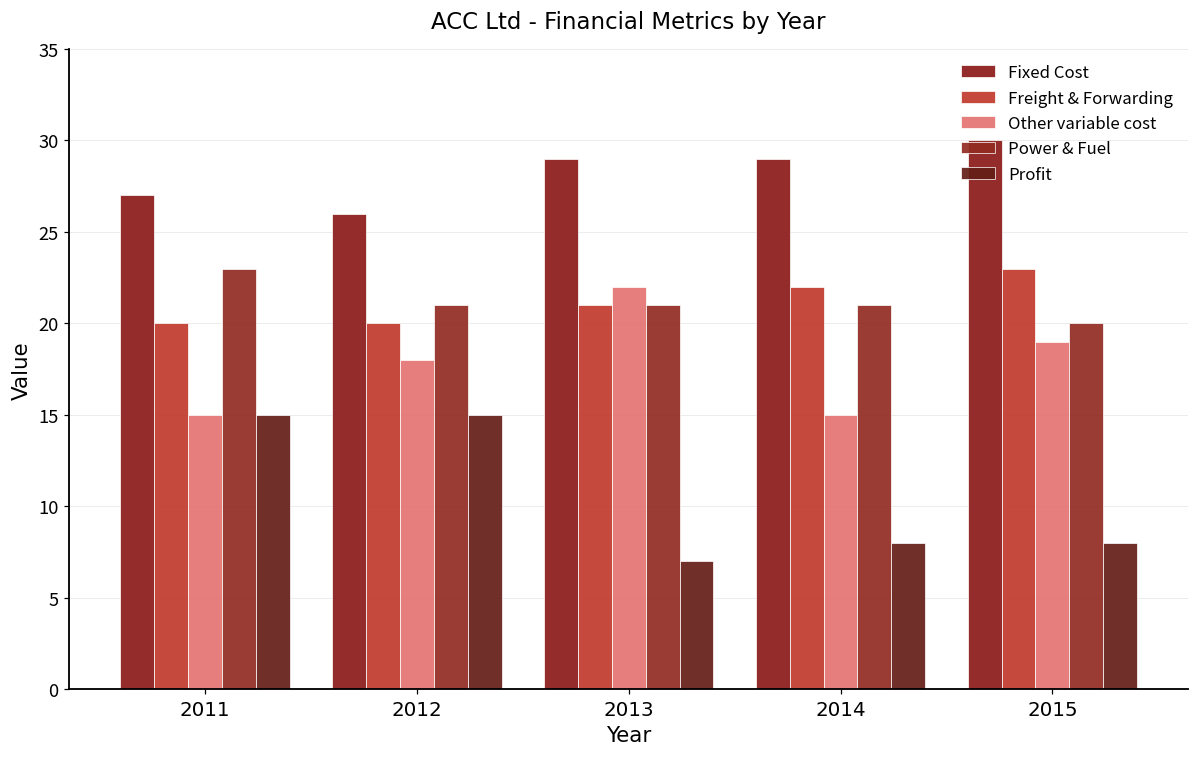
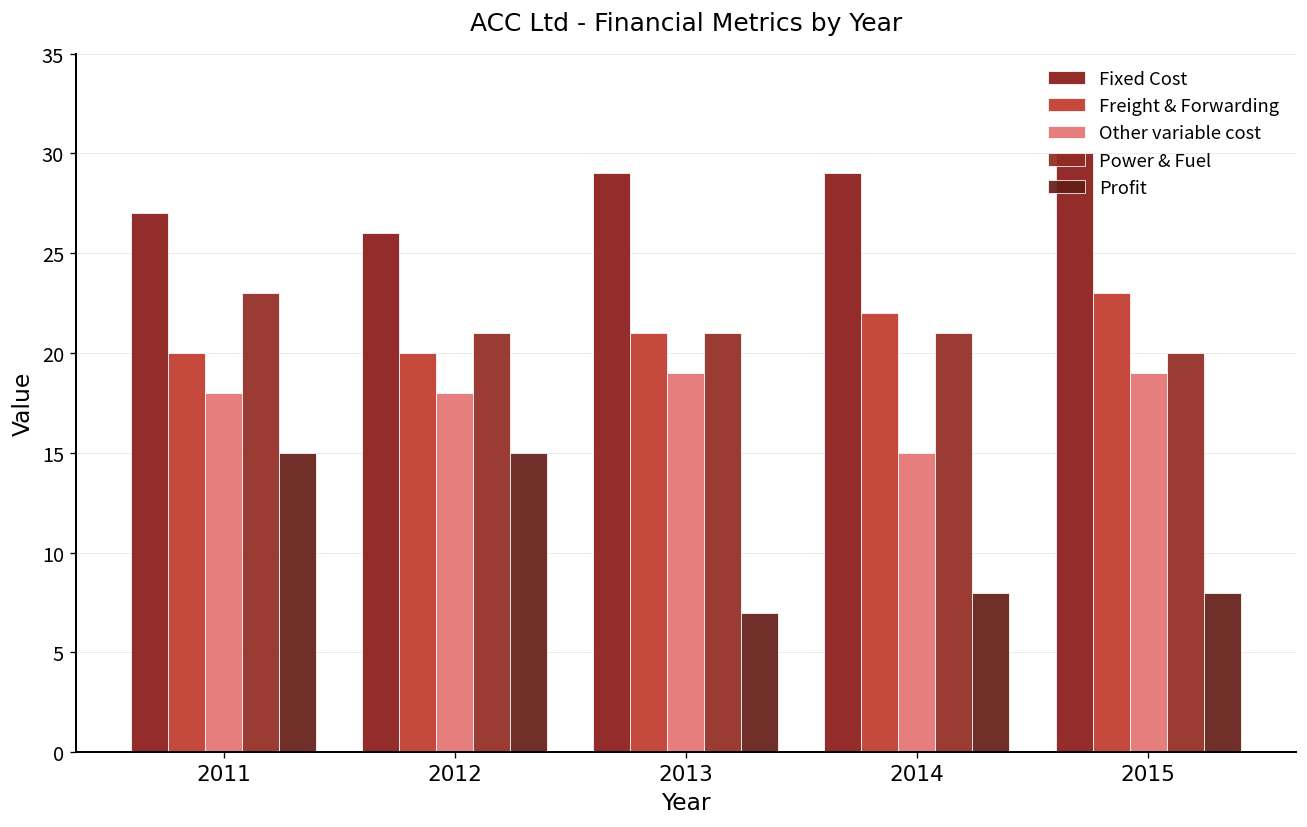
Other variable cost, 2011: 15 -> 18
Other variable cost, 2013: 22 -> 19
